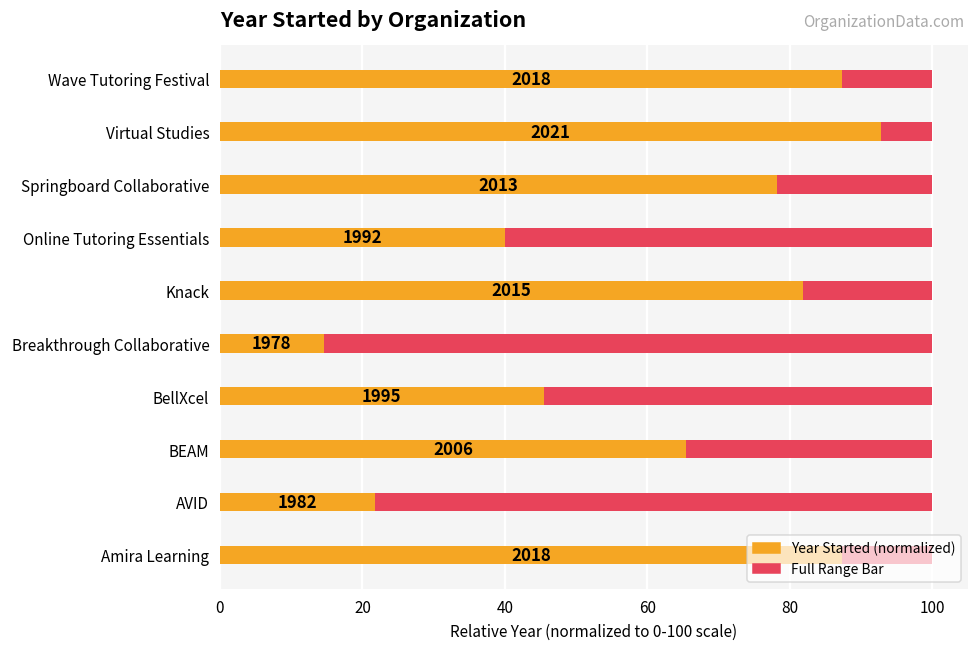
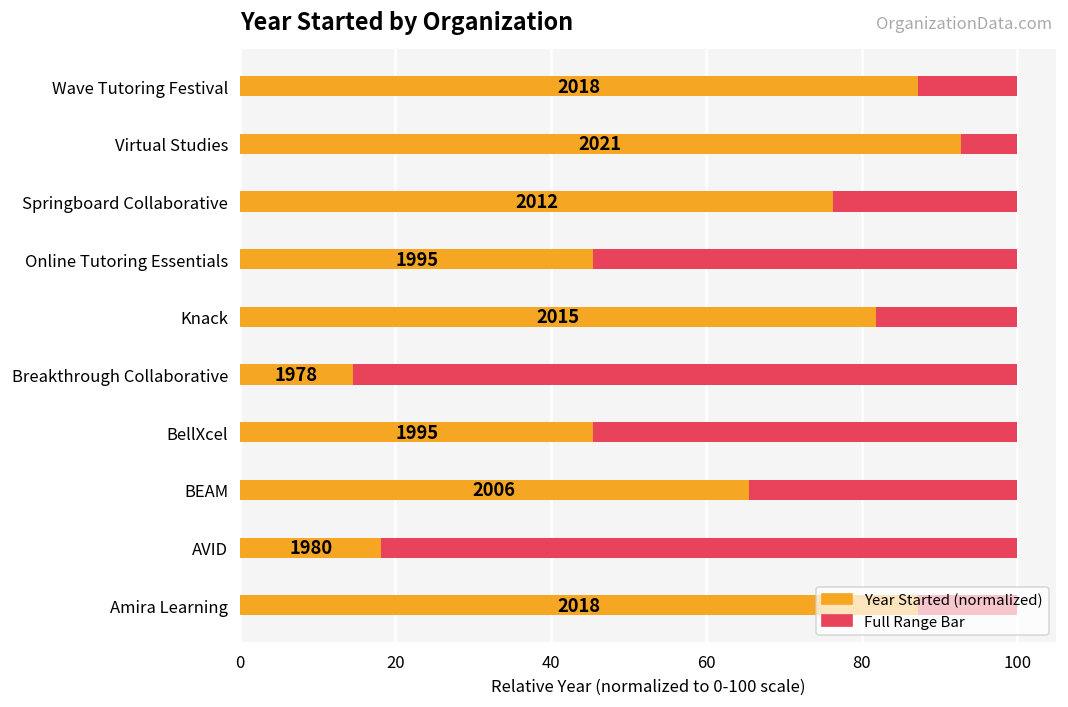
Year Started (normalized), Springboard Collaborative: 2013 -> 2012
Year Started (normalized), Online Tutoring Essentials: 1992 -> 1995
Year Started (normalized), AVID: 1982 -> 1980
